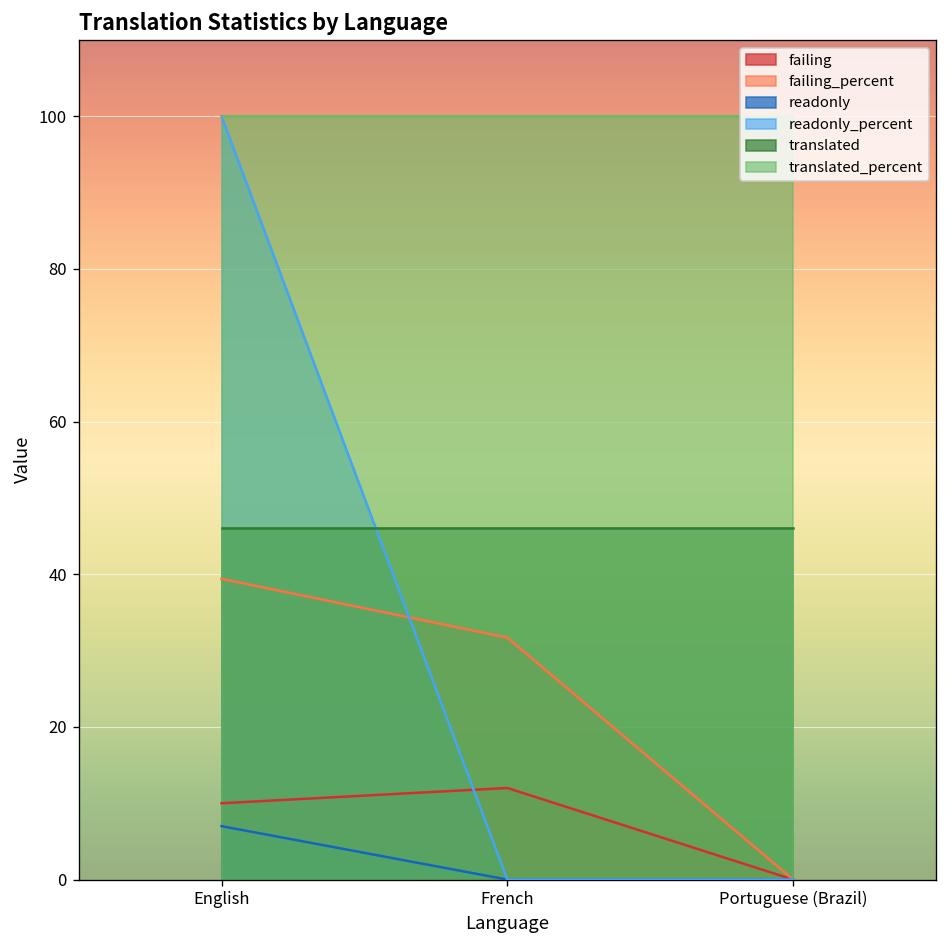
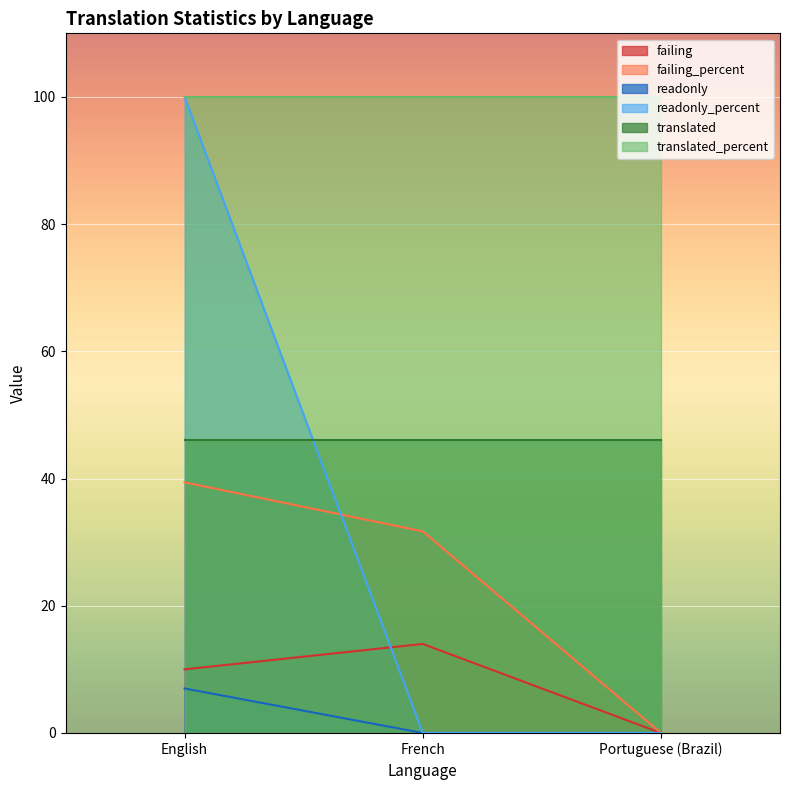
failing, French: 12 -> 14
